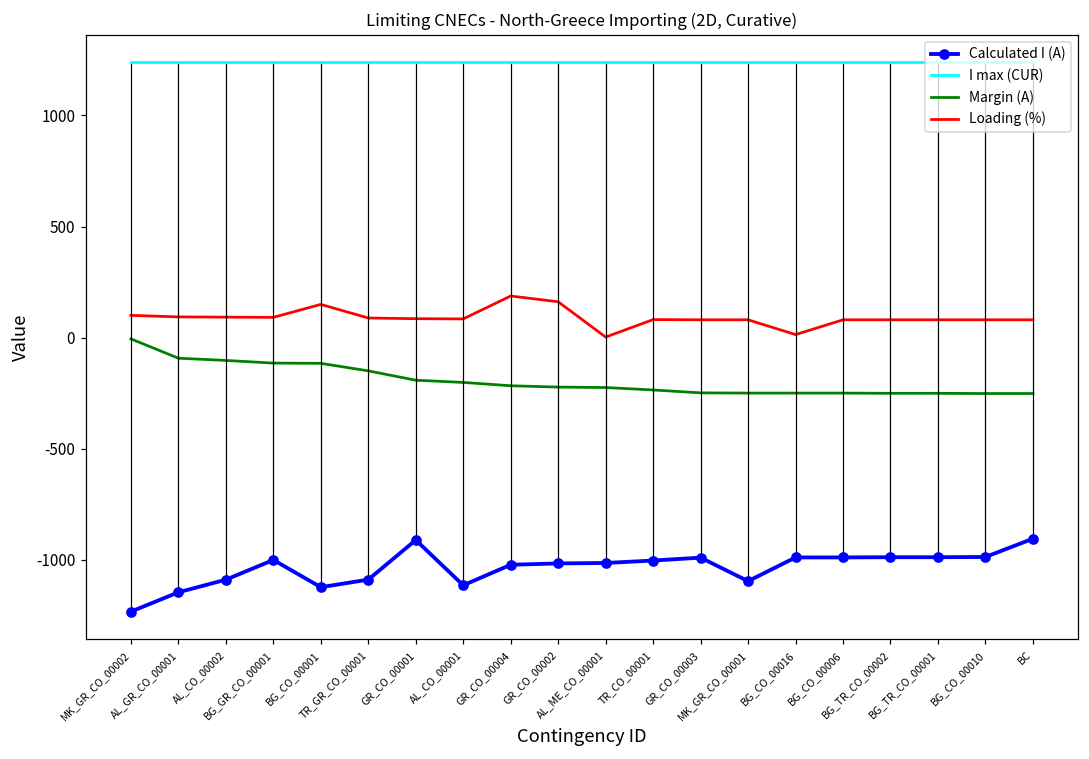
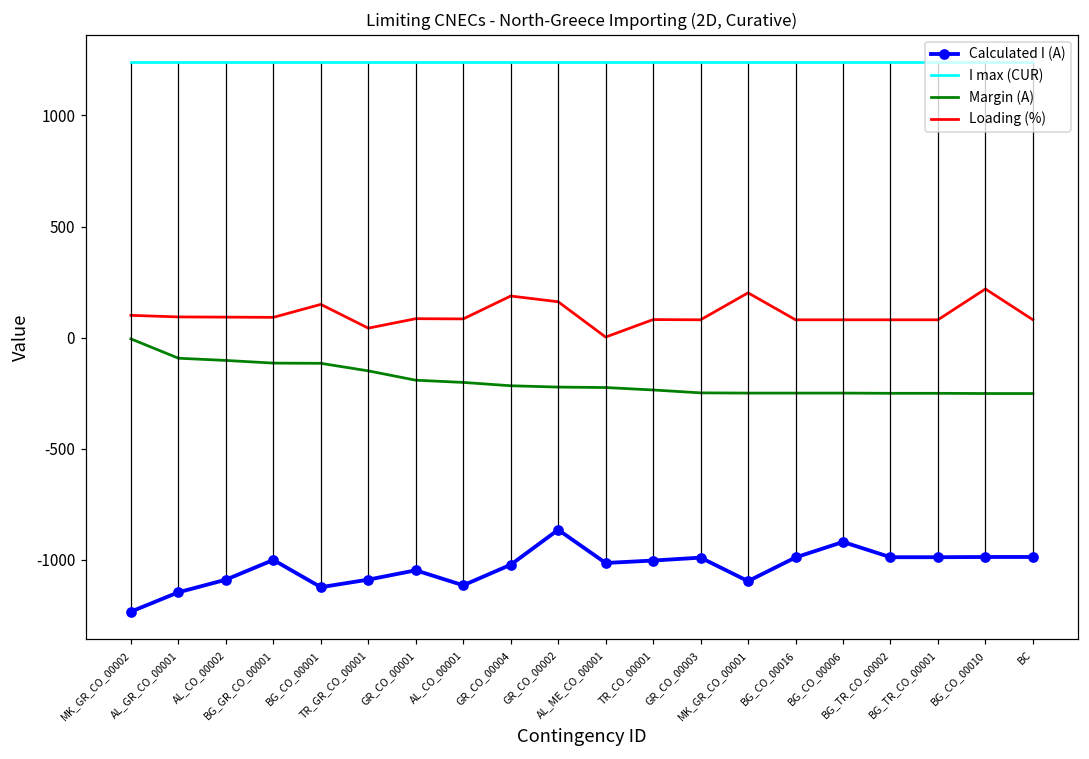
Loading (%), TR_GR_CO_00001: 90 -> 40
Calculated I (A), GR_CO_00001: -910 -> -1050
Calculated I (A), GR_CO_00002: -1020 -> -870
Loading (%), MK_GR_CO_00001: 80 -> 200
Loading (%), BG_CO_00016: 10 -> 80
Calculated I (A), BG_CO_00006: -990 -> -920
Loading (%), BG_CO_00010: 80 -> 220
Calculated I (A), BC: -910 -> -990
